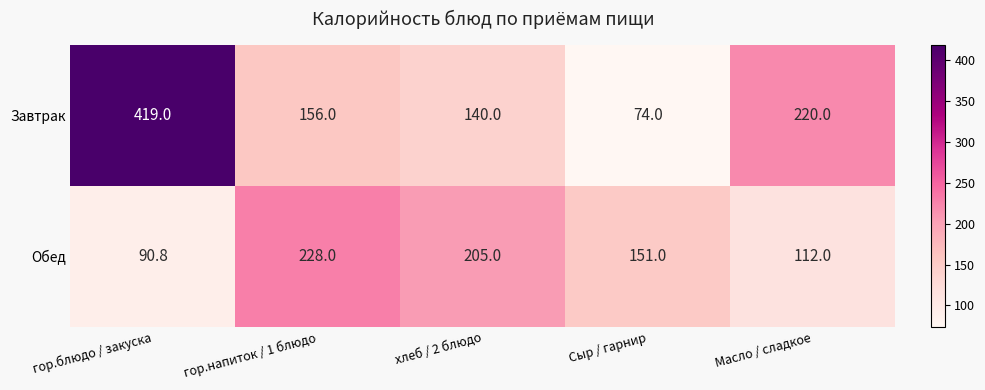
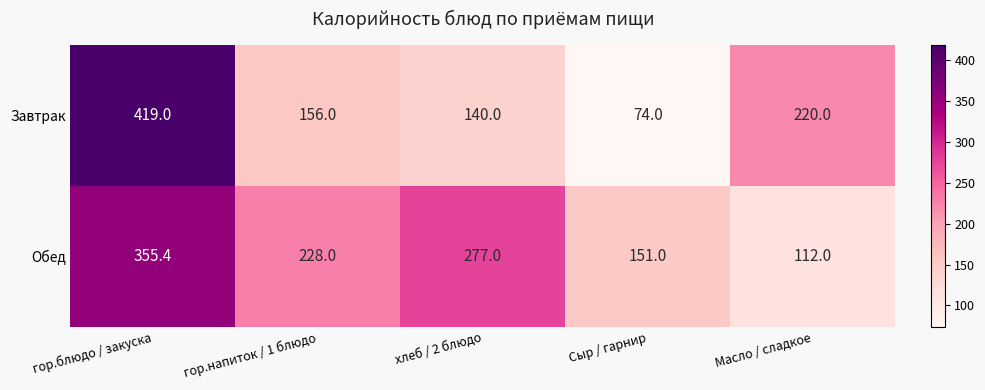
Обед, гор.блюдо / закуска: 90.8 -> 355.4
Обед, хлеб / 2 блюдо: 205.0 -> 277.0
